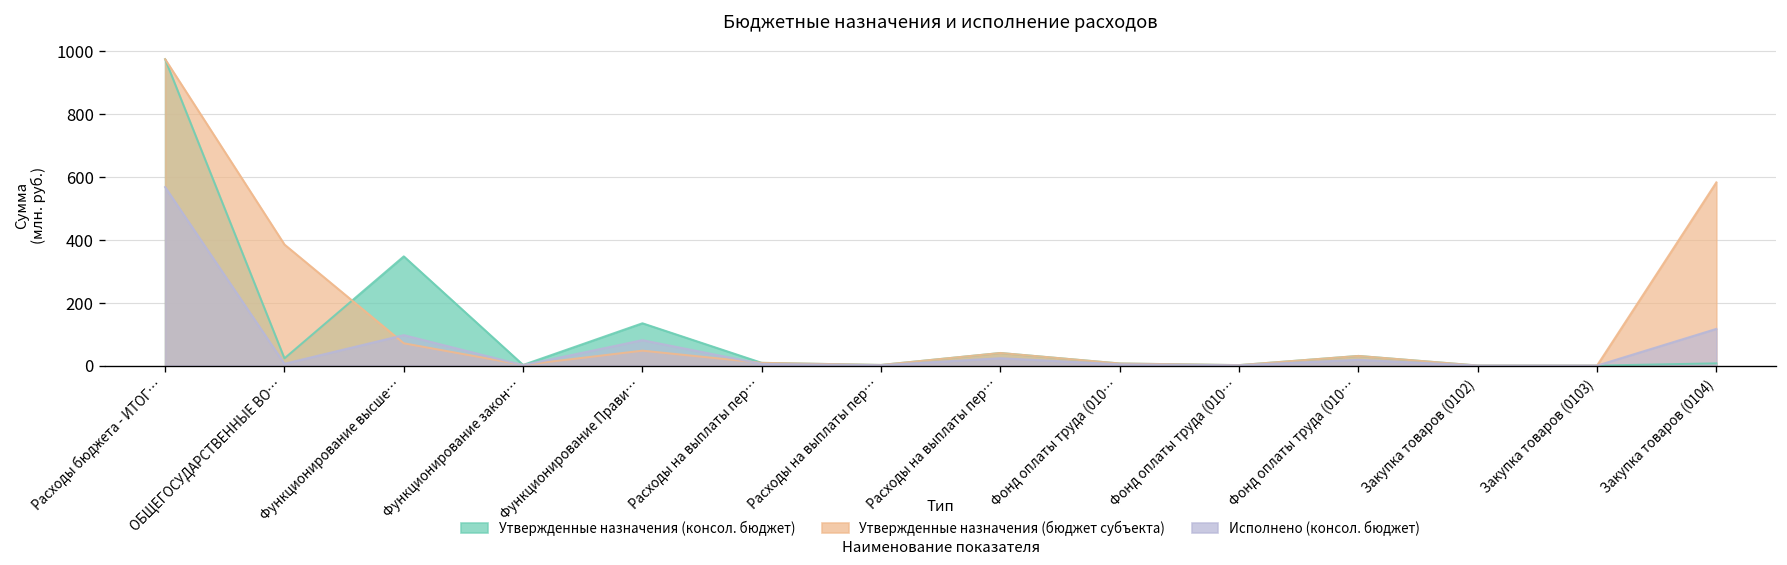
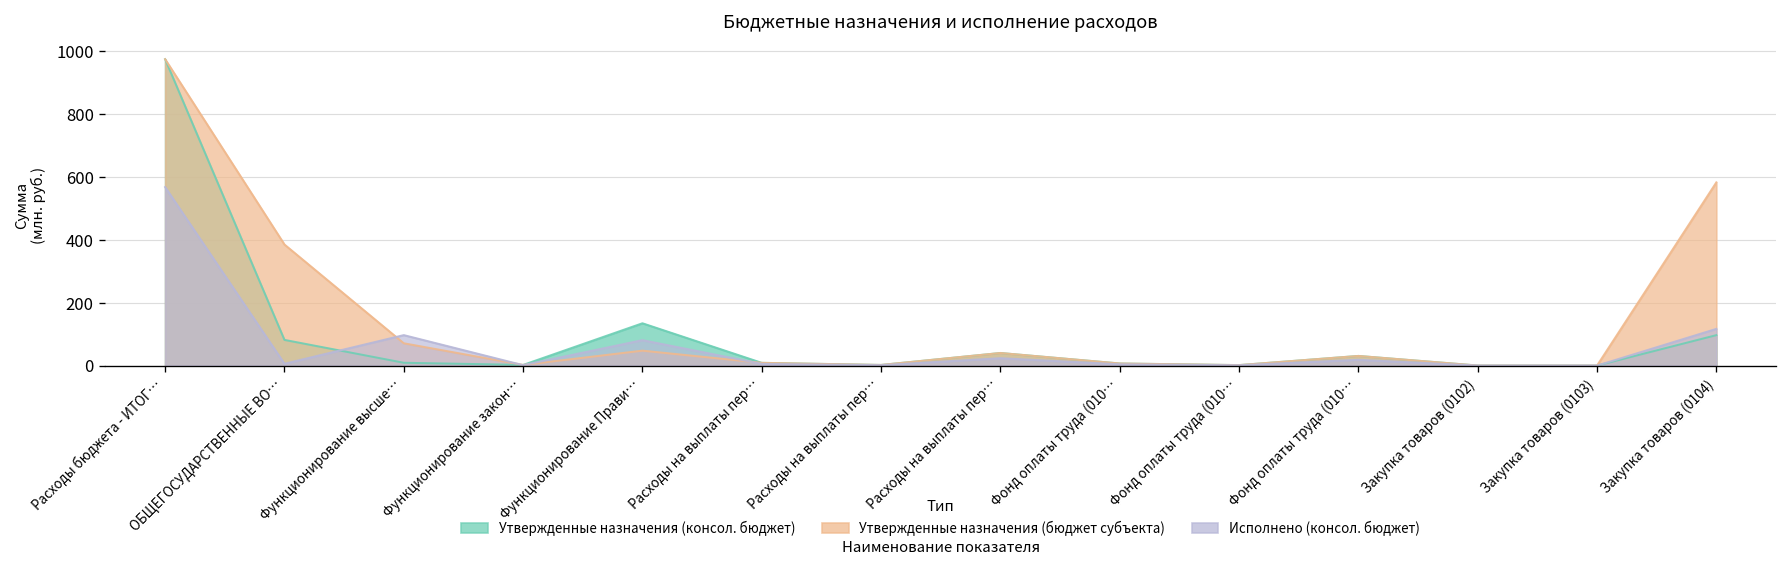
Утвержденные назначения (консол. бюджет), ОБЩЕГОСУДАРСТВЕННЫЕ ВО…: 20 -> 80
Утвержденные назначения (консол. бюджет), Функционирование высше…: 350 -> 10
Утвержденные назначения (консол. бюджет), Закупка товаров (0104): 10 -> 100
